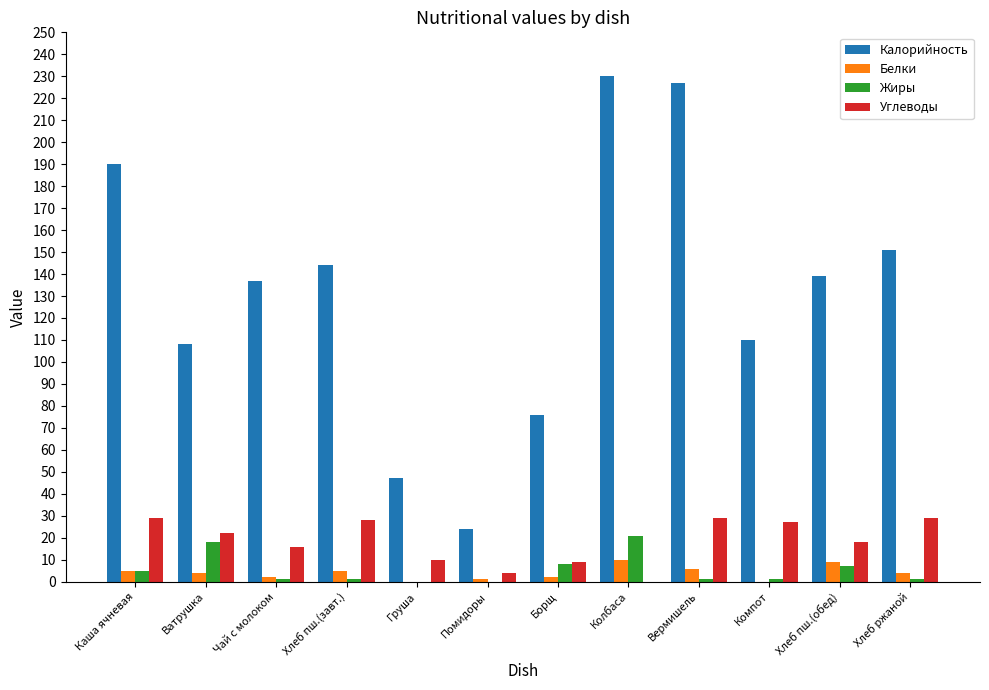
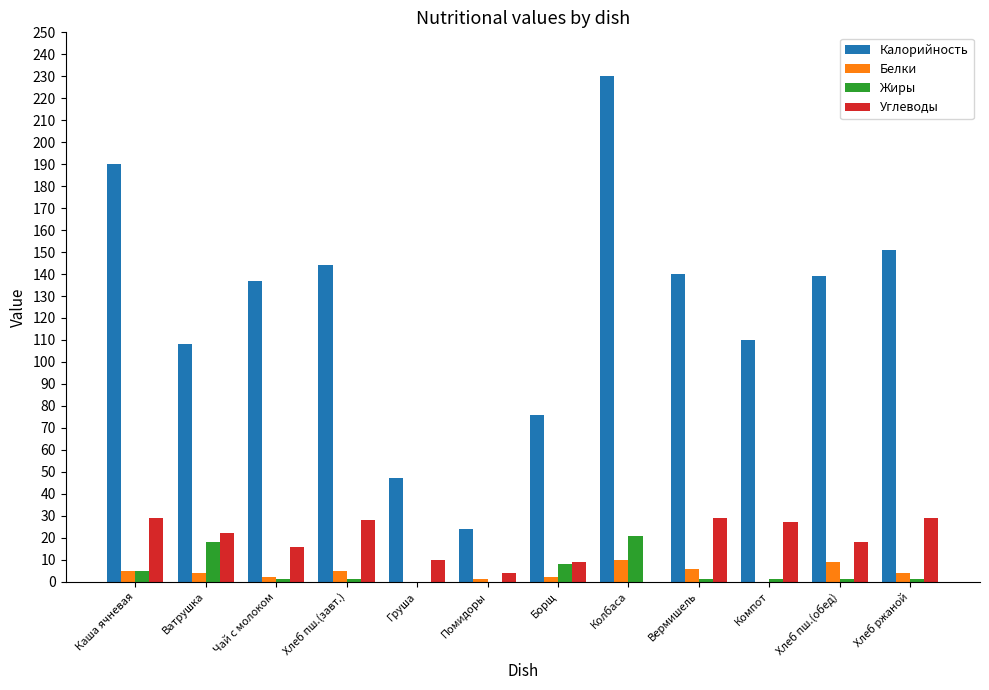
Калорийность, Вермишель: 227 -> 140
Жиры, Хлеб пш.(обед): 7 -> 1
